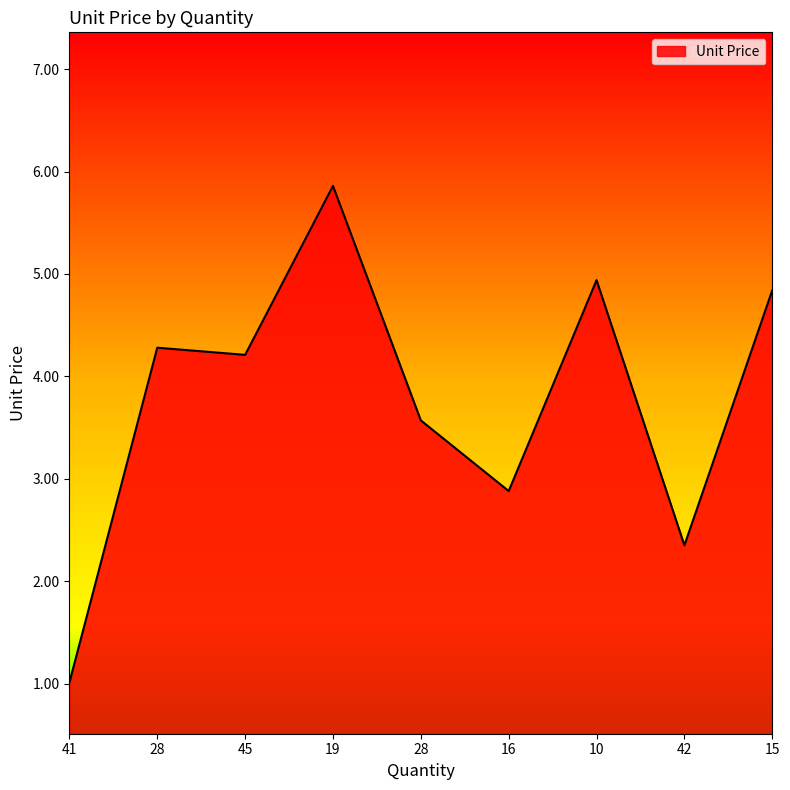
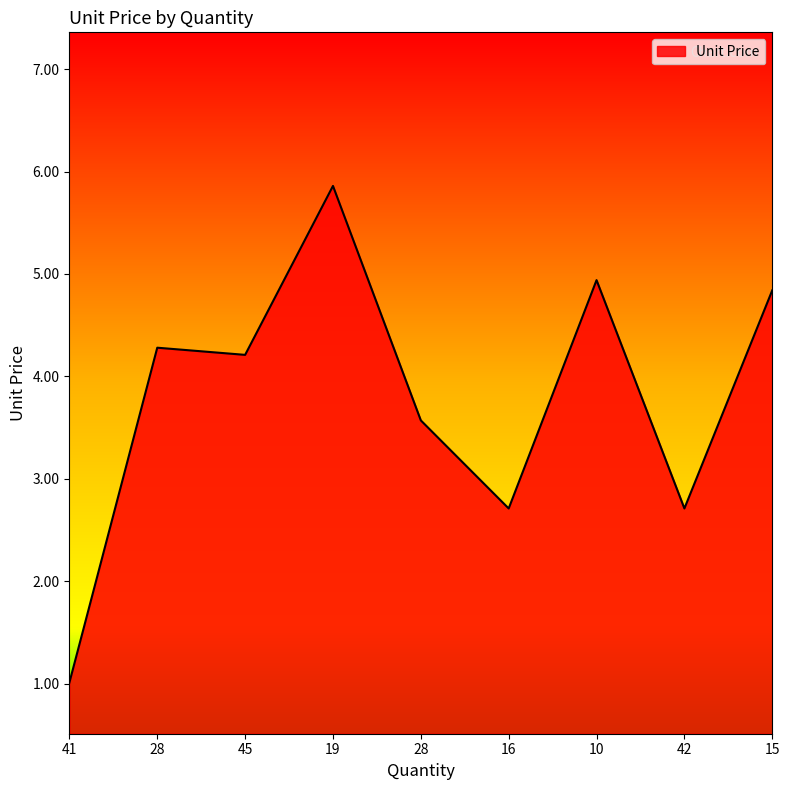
16: 2.88 -> 2.71
42: 2.35 -> 2.71
